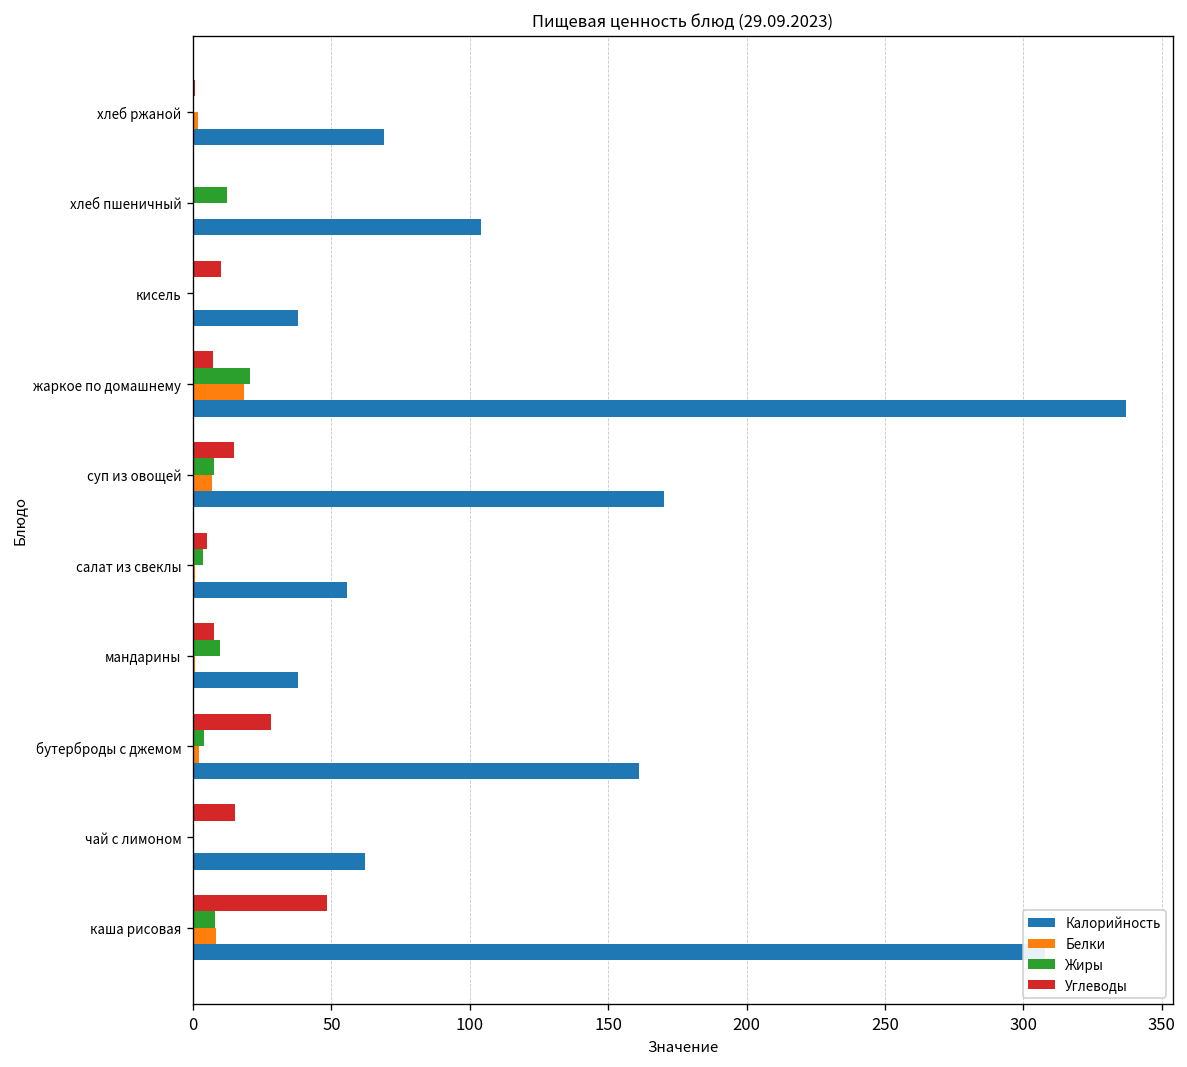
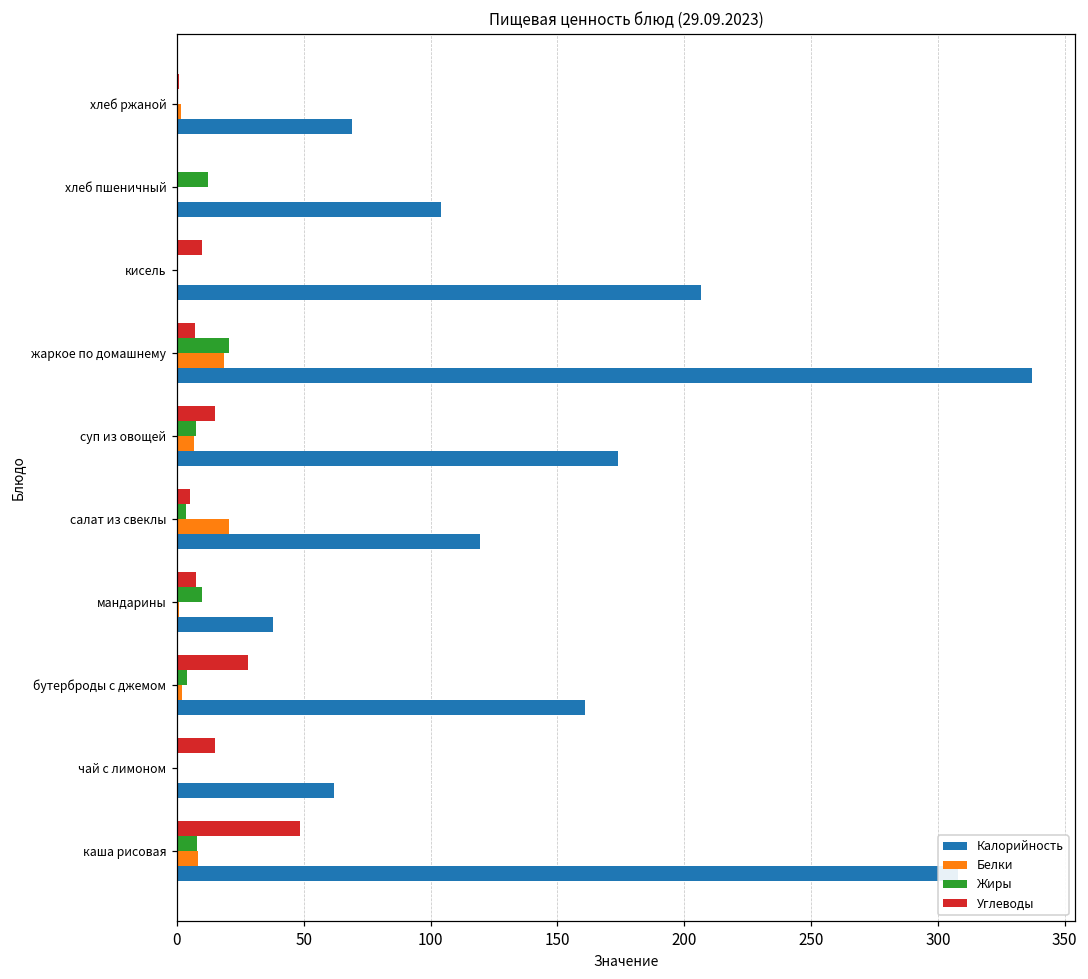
Калорийность, кисель: 38 -> 206
Калорийность, суп из овощей: 170 -> 174
Белки, салат из свеклы: 1 -> 21
Калорийность, салат из свеклы: 56 -> 120
